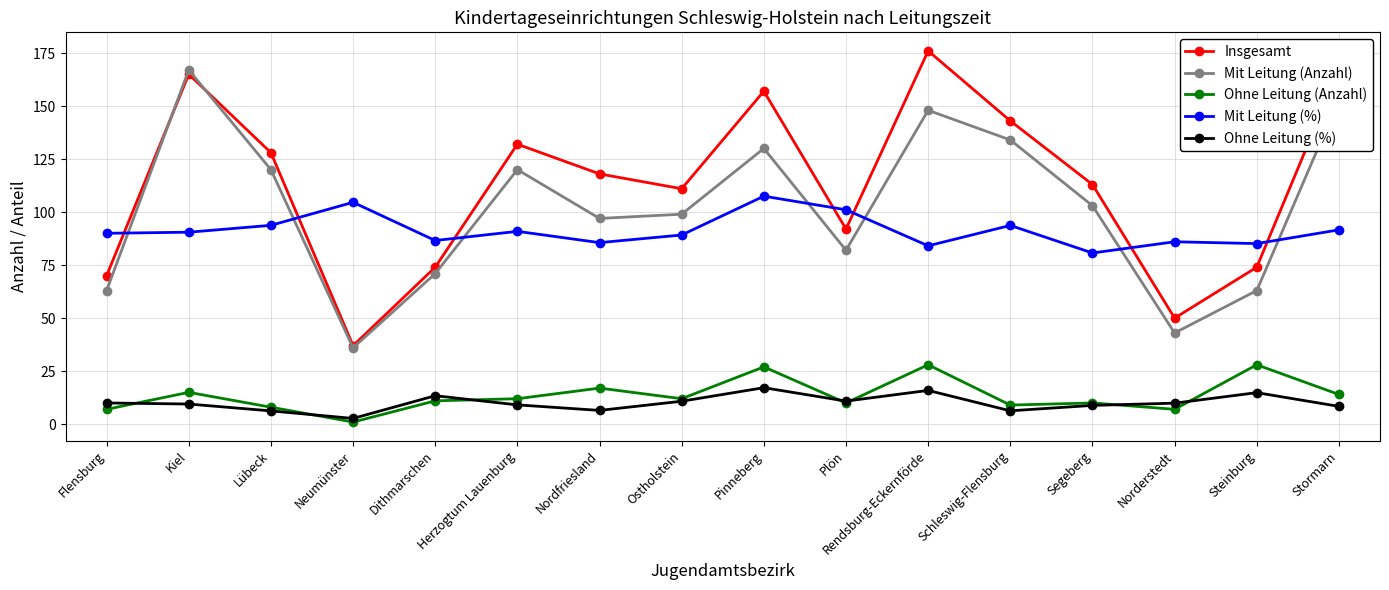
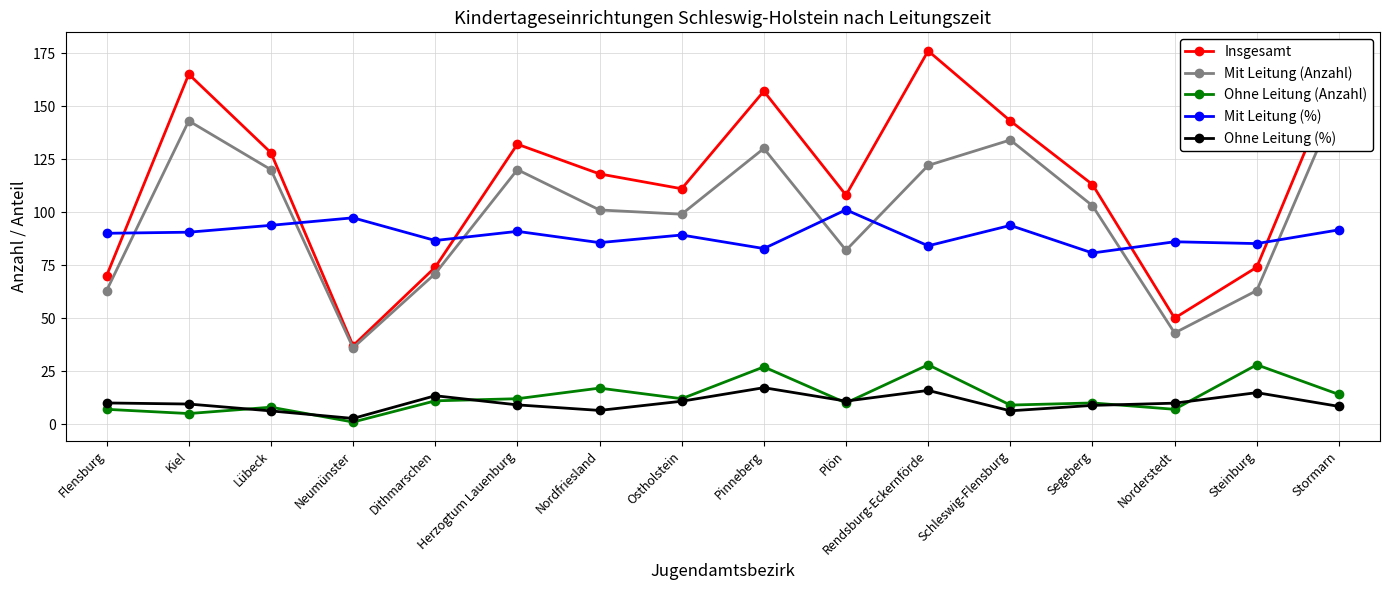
Mit Leitung (Anzahl), Kiel: 167 -> 143
Ohne Leitung (Anzahl), Kiel: 15 -> 5
Mit Leitung (%), Neumünster: 105 -> 97
Mit Leitung (Anzahl), Nordfriesland: 97 -> 101
Mit Leitung (%), Pinneberg: 108 -> 83
Insgesamt, Plön: 92 -> 108
Mit Leitung (Anzahl), Rendsburg-Eckernförde: 148 -> 122
